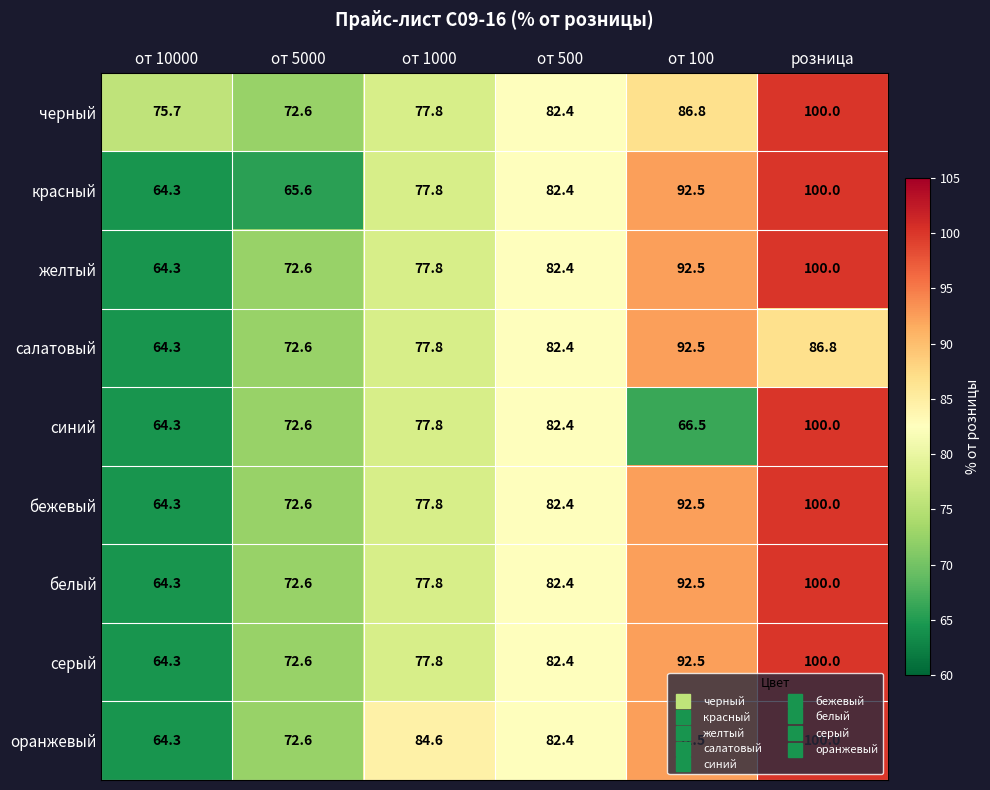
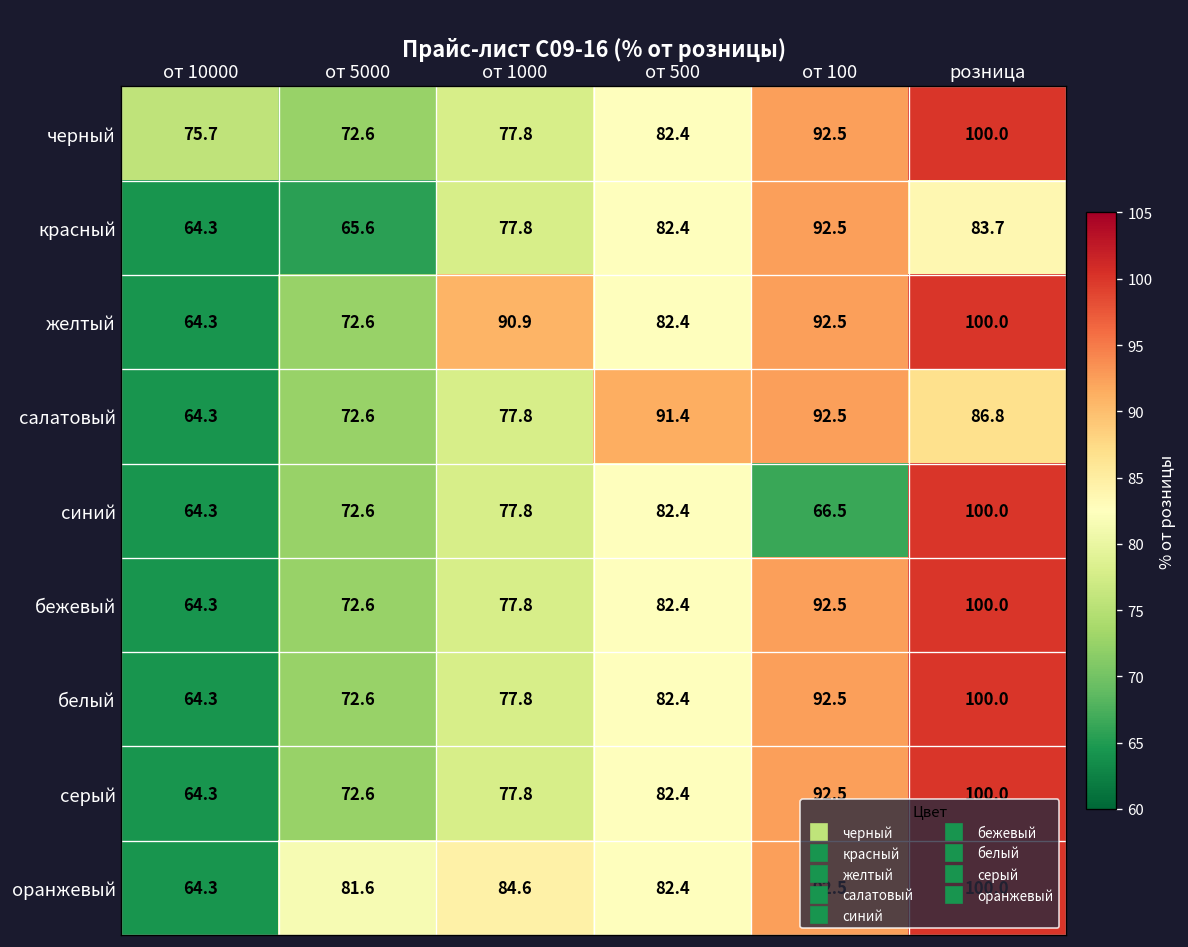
черный, от 100: 86.8 -> 92.5
красный, розница: 100.0 -> 83.7
желтый, от 1000: 77.8 -> 90.9
салатовый, от 500: 82.4 -> 91.4
оранжевый, от 5000: 72.6 -> 81.6
